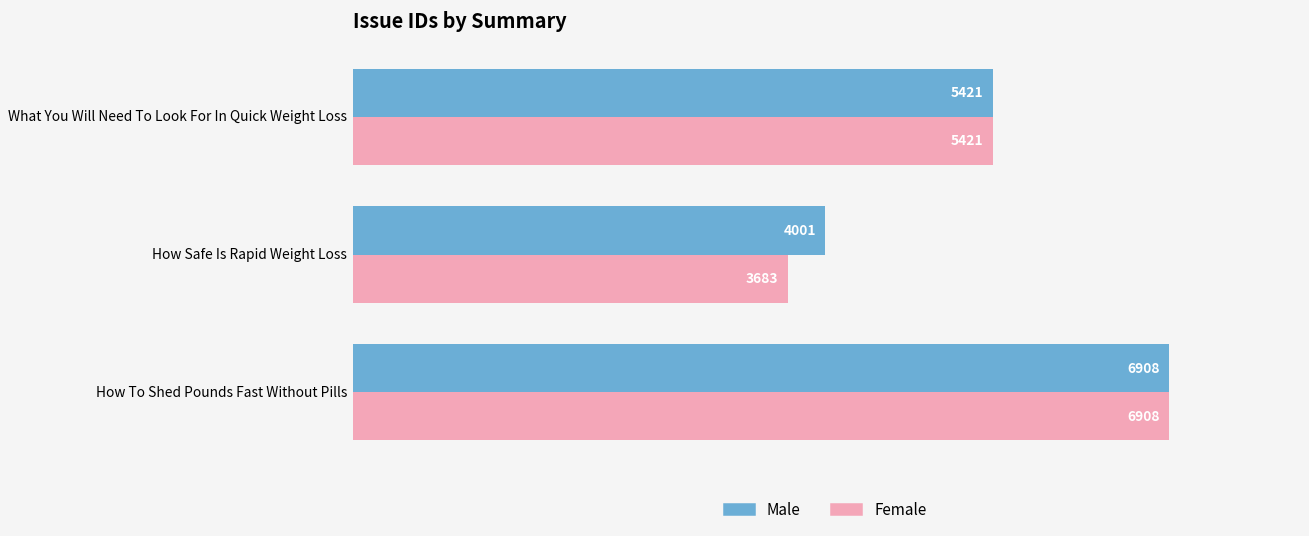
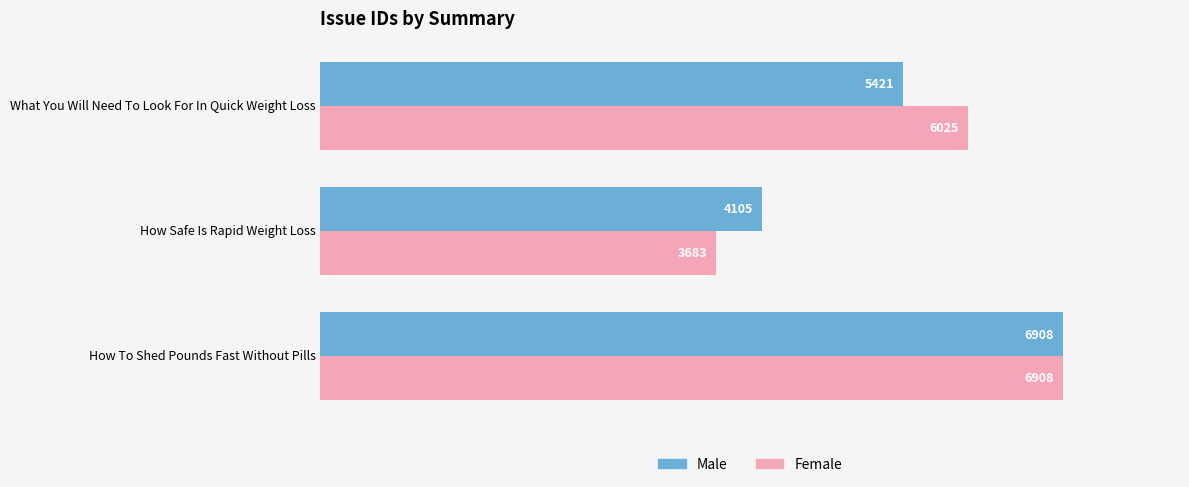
Female, What You Will Need To Look For In Quick Weight Loss: 5421 -> 6025
Male, How Safe Is Rapid Weight Loss: 4001 -> 4105
